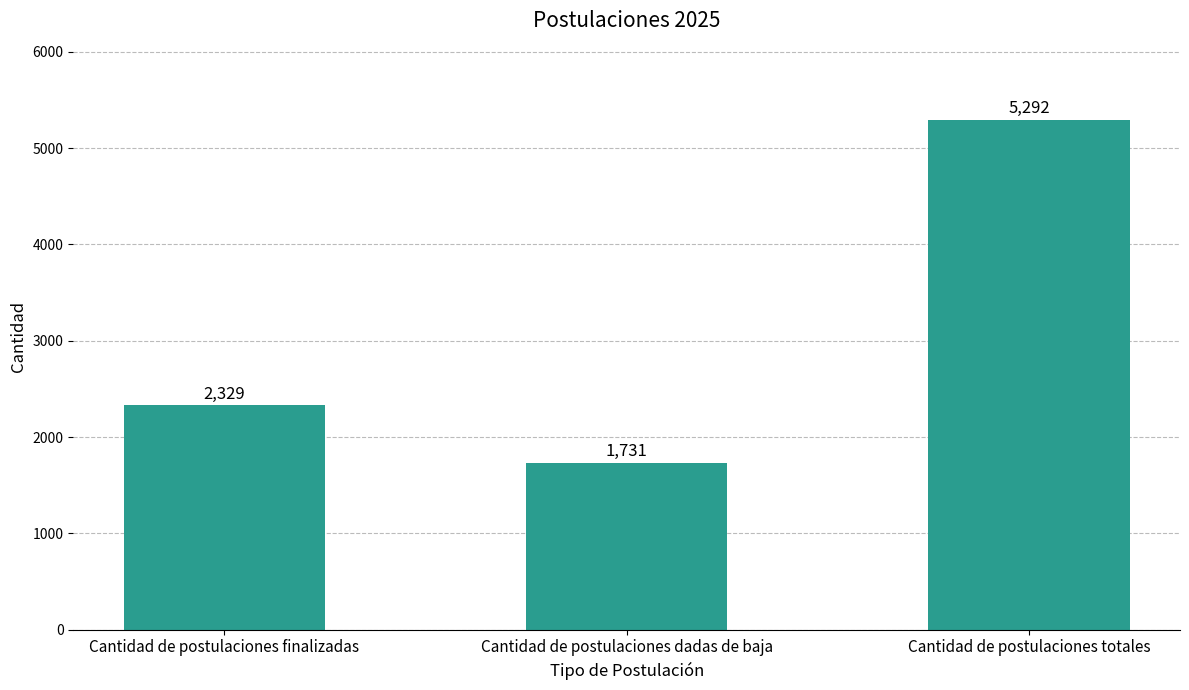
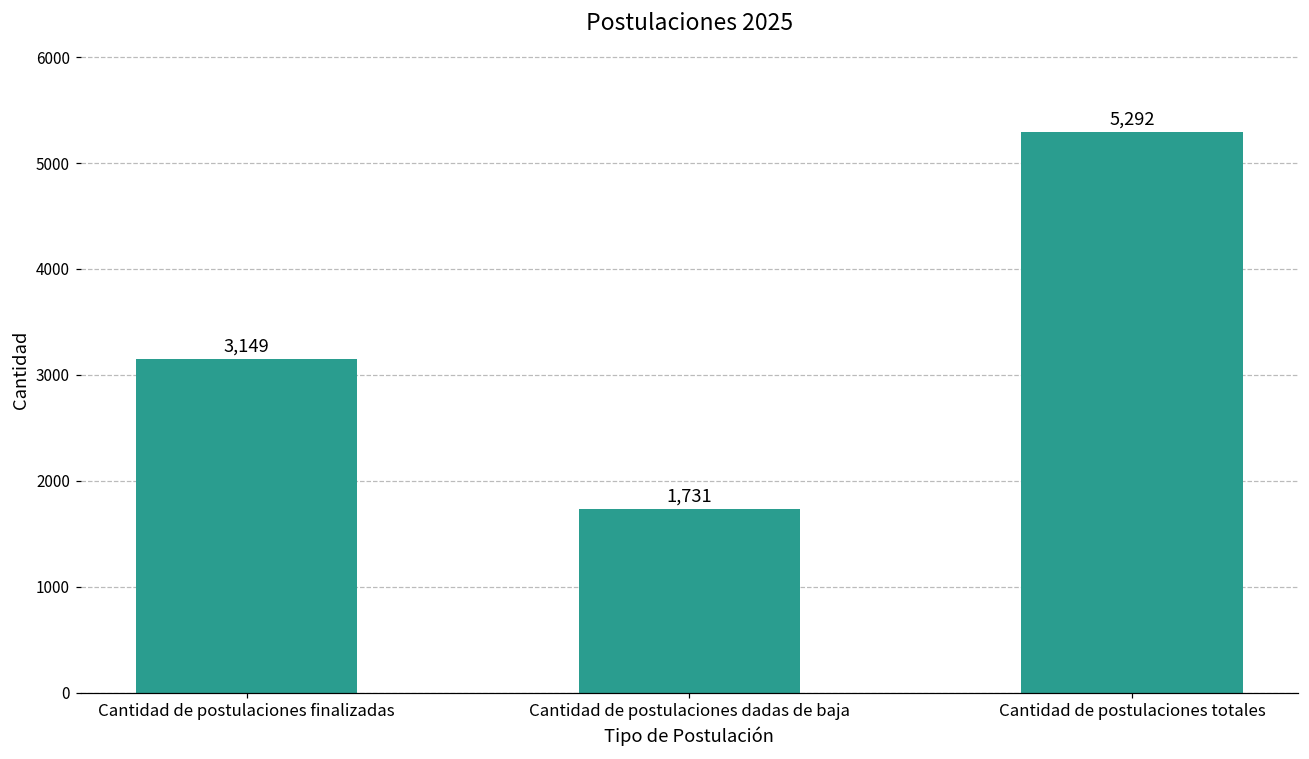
Cantidad de postulaciones finalizadas: 2,329 -> 3,149
